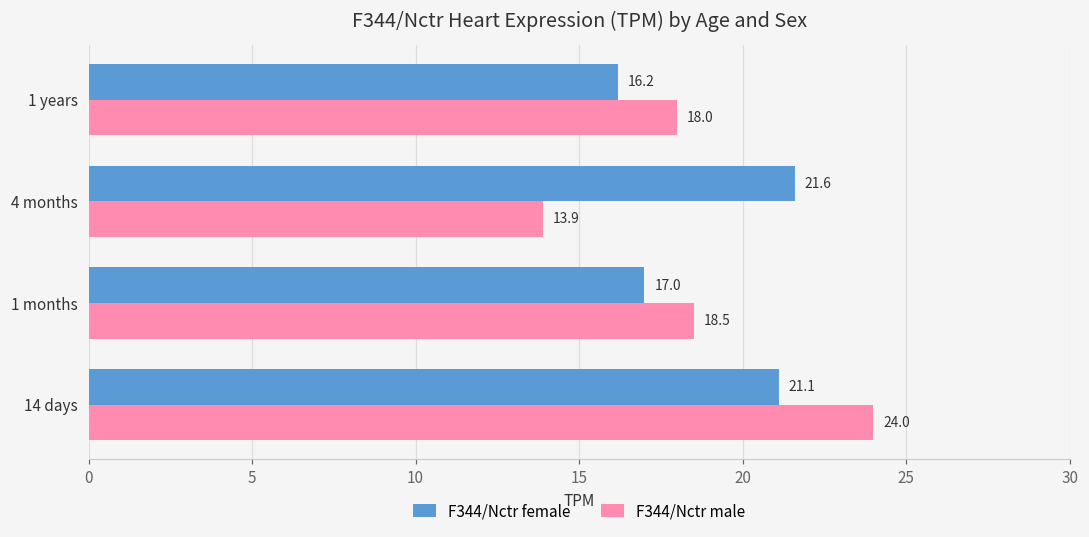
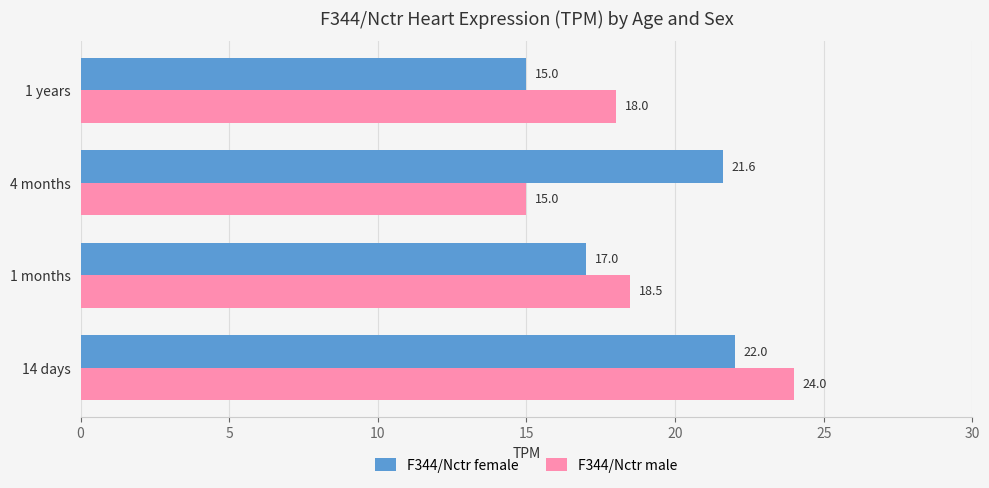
F344/Nctr female, 1 years: 16.2 -> 15.0
F344/Nctr male, 4 months: 13.9 -> 15.0
F344/Nctr female, 14 days: 21.1 -> 22.0
